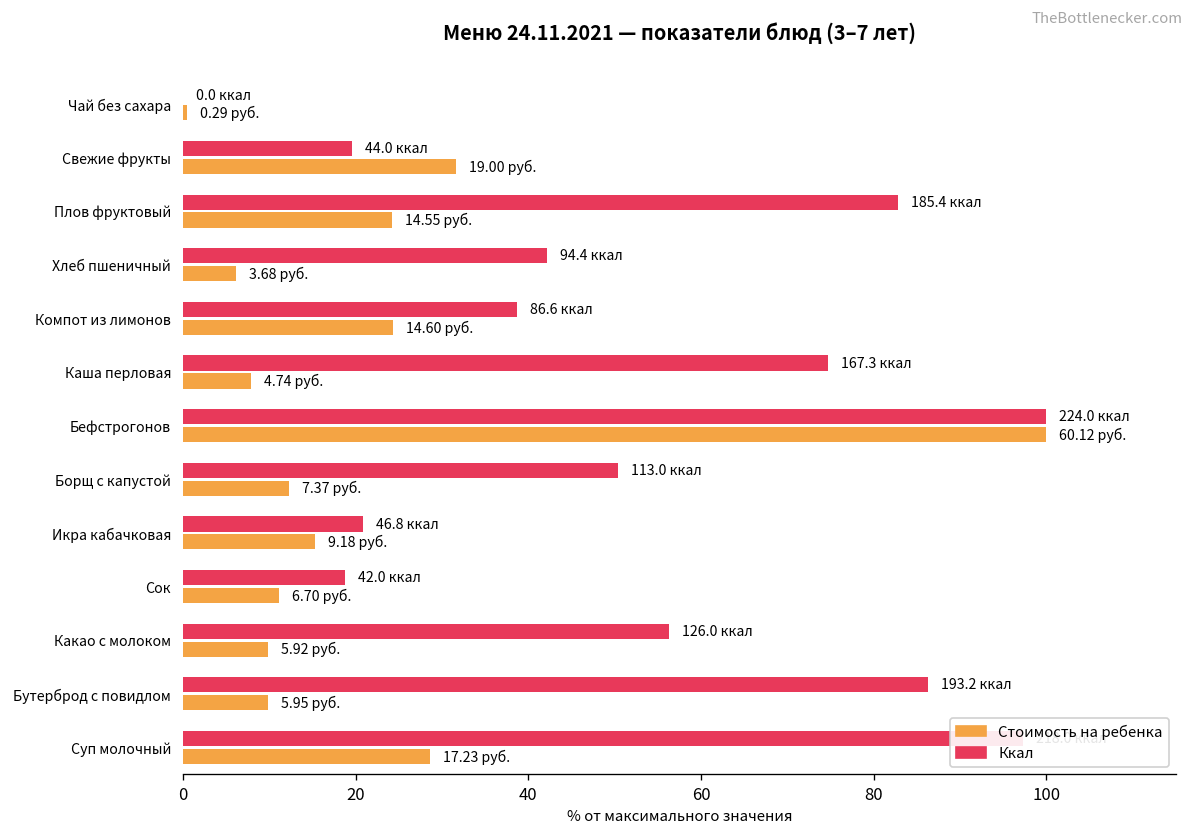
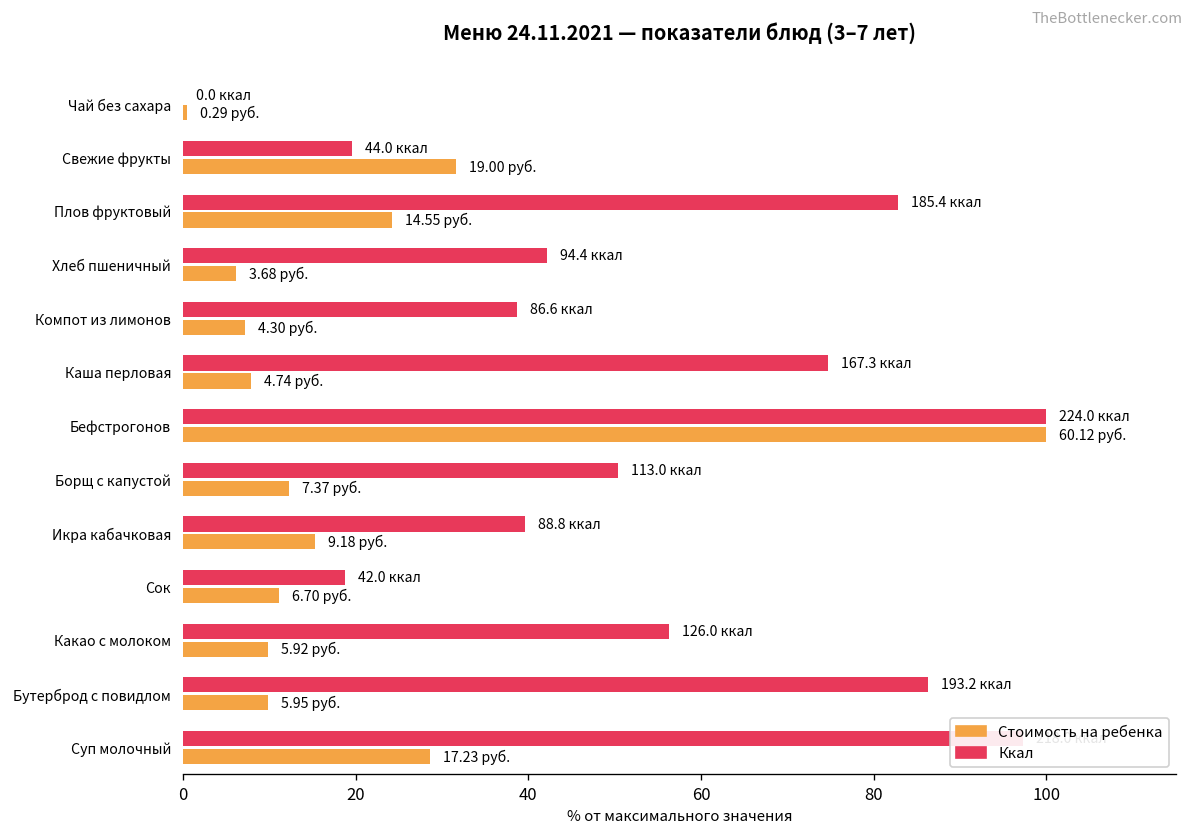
Стоимость на ребенка, Компот из лимонов: 14.60 -> 4.30
Ккал, Икра кабачковая: 46.8 -> 88.8
